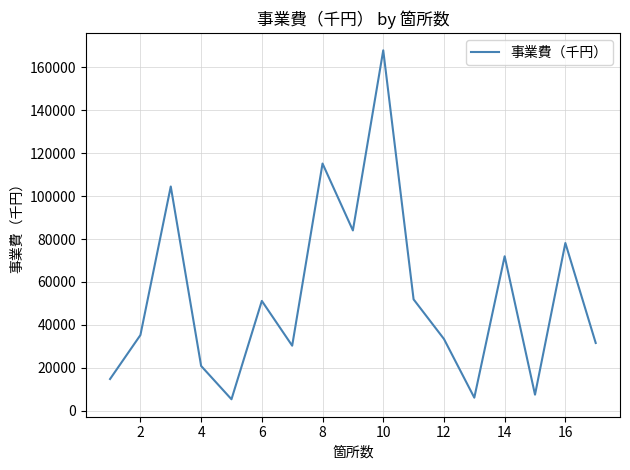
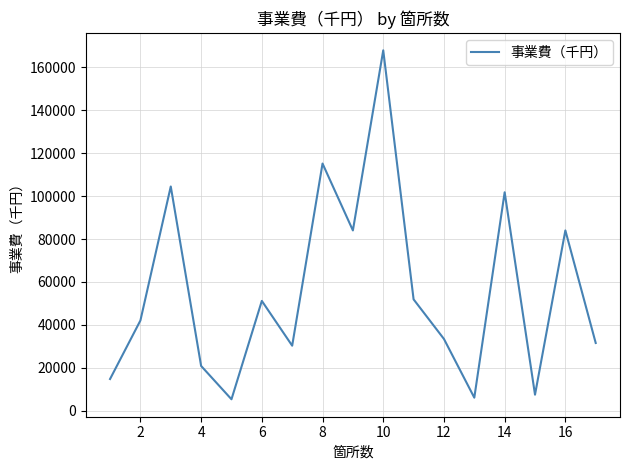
2: 35000 -> 42000
14: 72000 -> 102000
16: 78000 -> 84000
